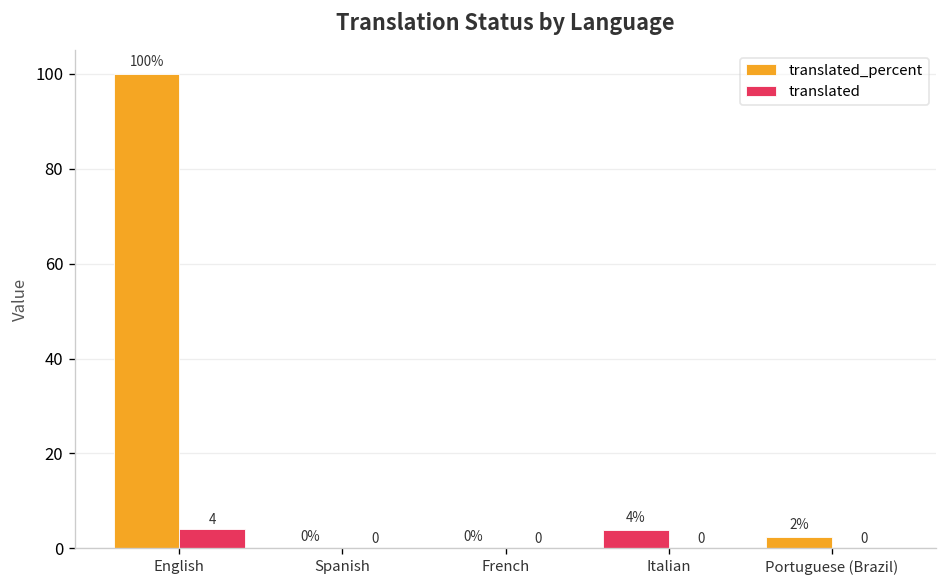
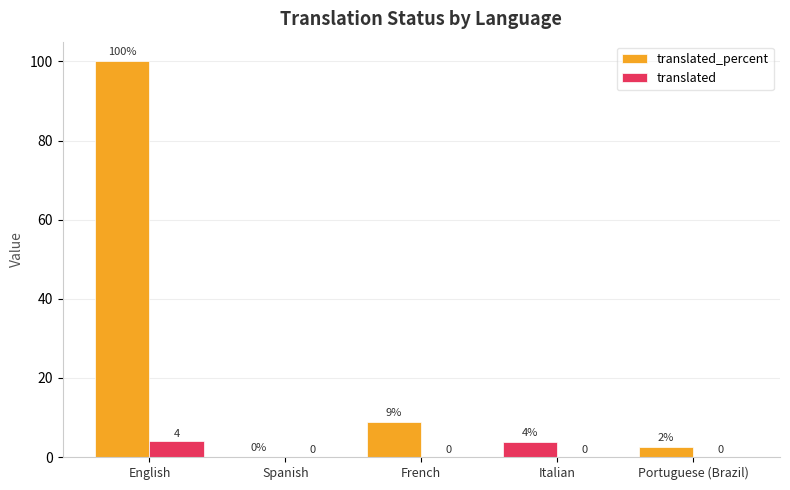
translated_percent, French: 0% -> 9%
